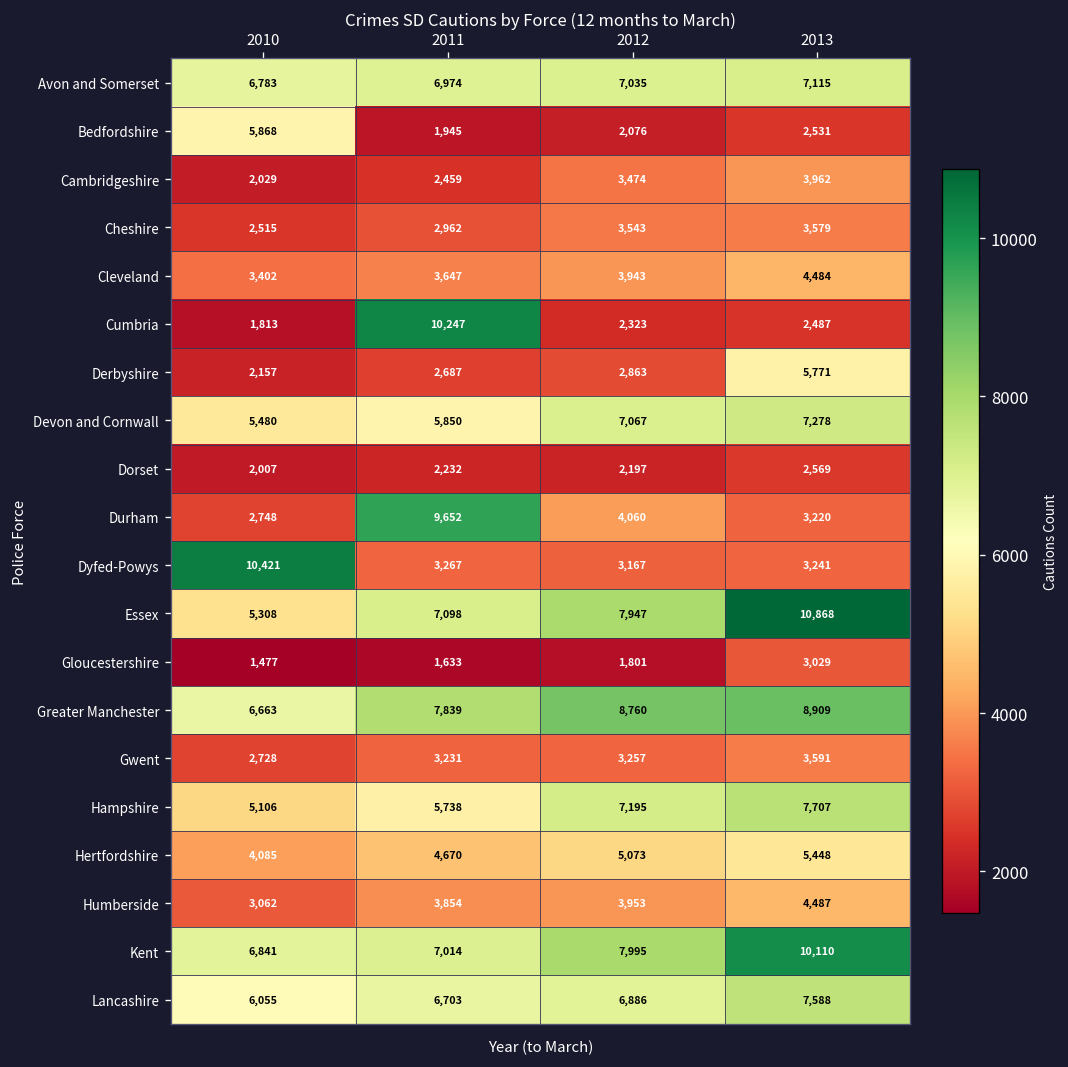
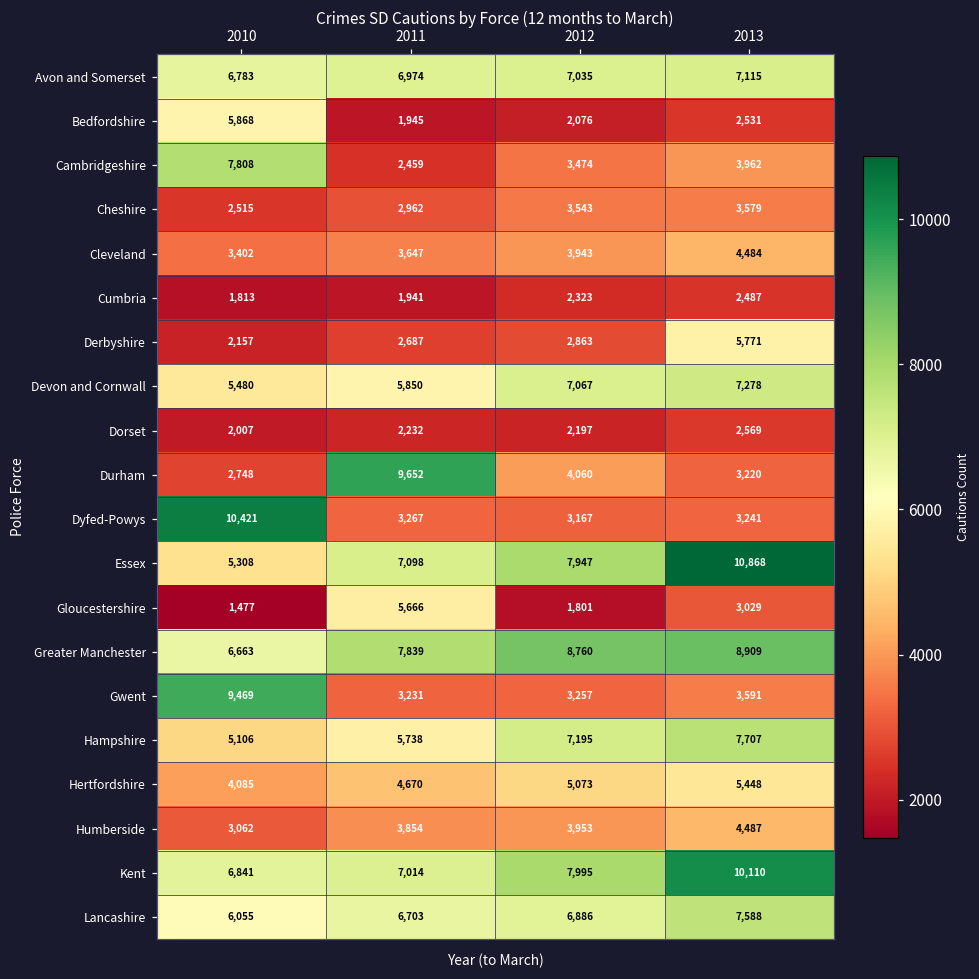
Cambridgeshire, 2010: 2,029 -> 7,808
Cumbria, 2011: 10,247 -> 1,941
Gloucestershire, 2011: 1,633 -> 5,666
Gwent, 2010: 2,728 -> 9,469
